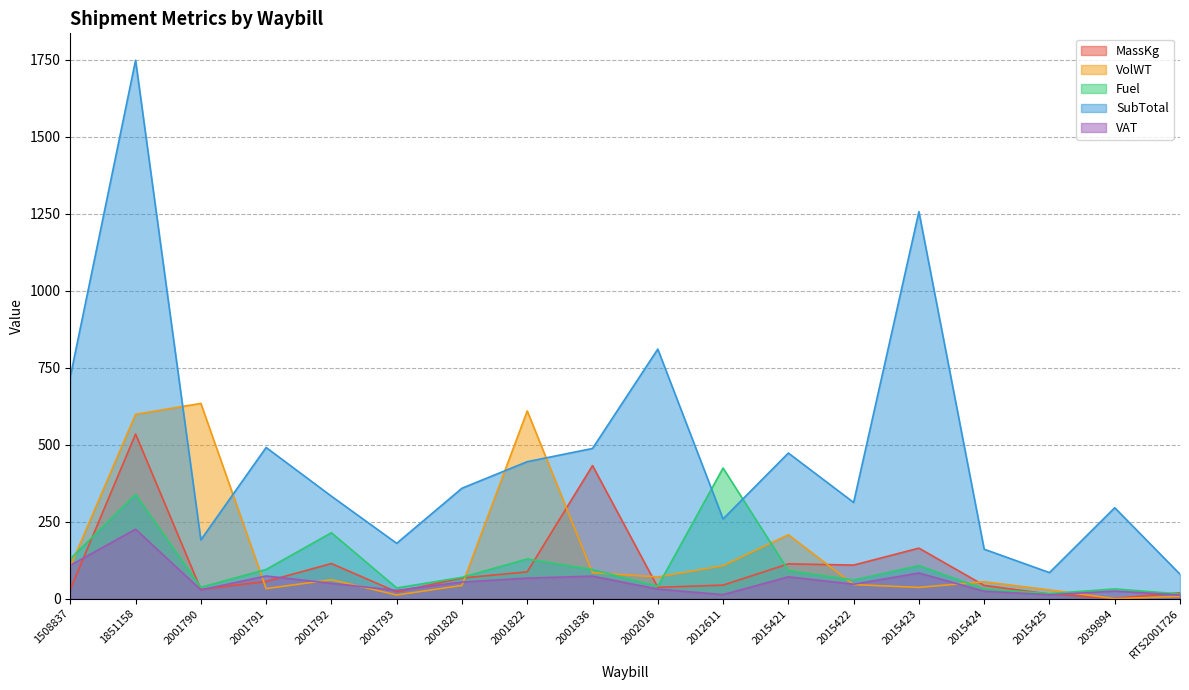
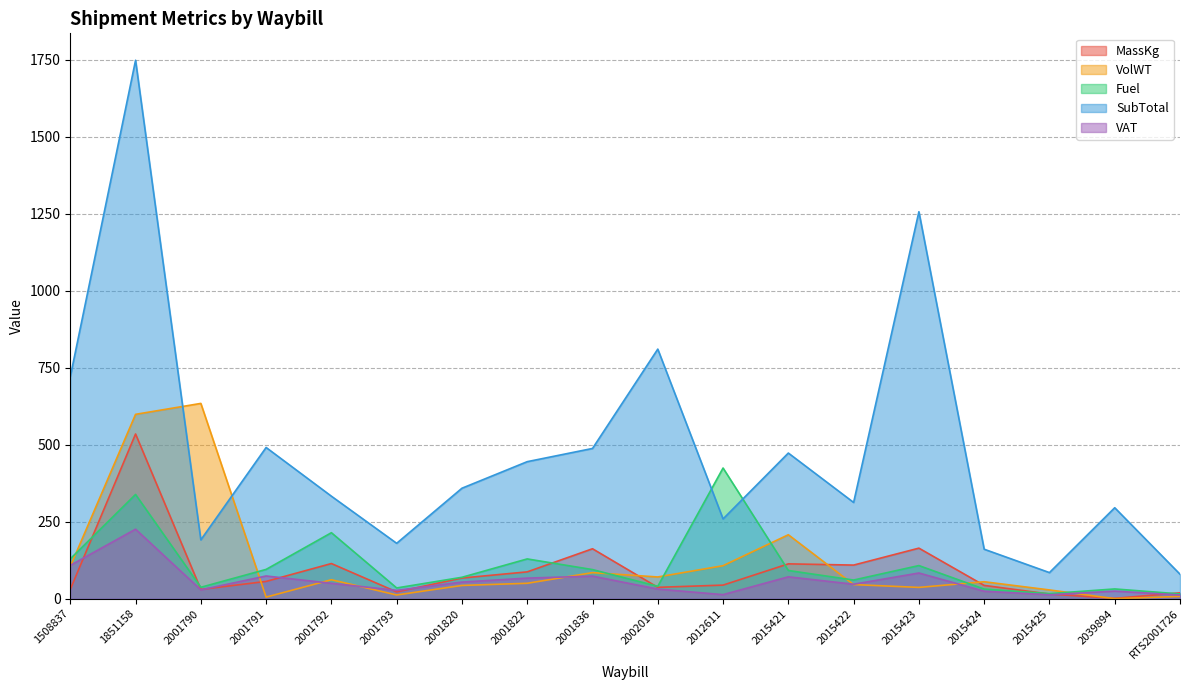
VolWT, 2001791: 30 -> 10
VolWT, 2001822: 610 -> 50
MassKg, 2001836: 430 -> 160
